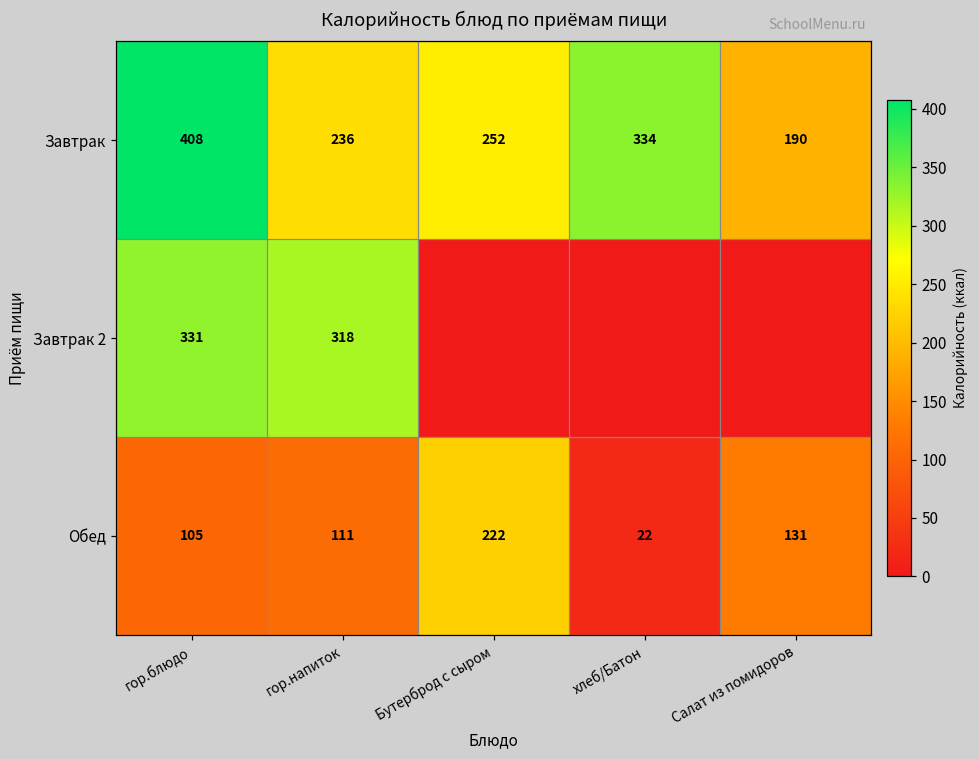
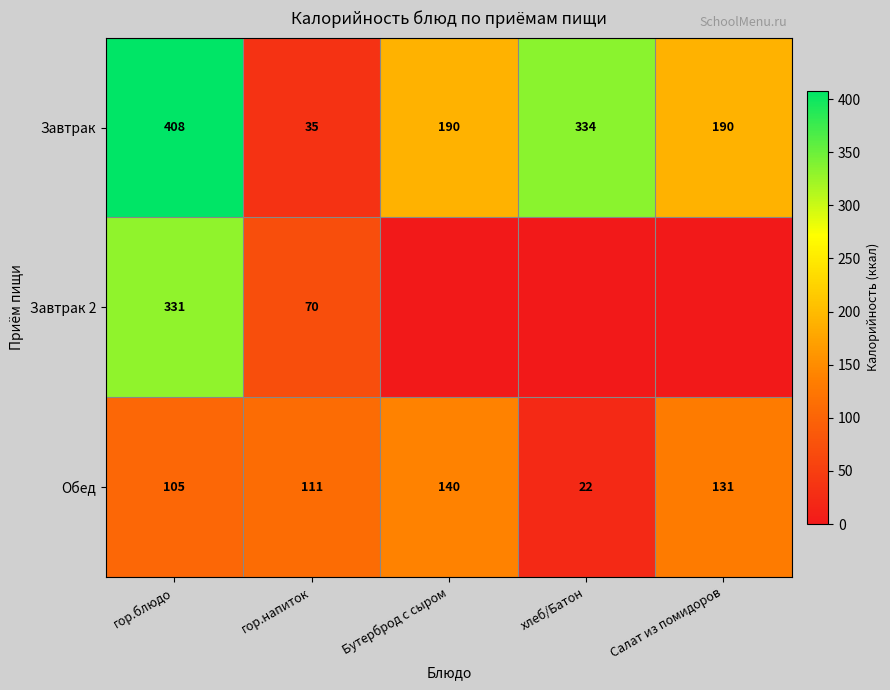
Завтрак, гор.напиток: 236 -> 35
Завтрак, Бутерброд с сыром: 252 -> 190
Завтрак 2, гор.напиток: 318 -> 70
Обед, Бутерброд с сыром: 222 -> 140
